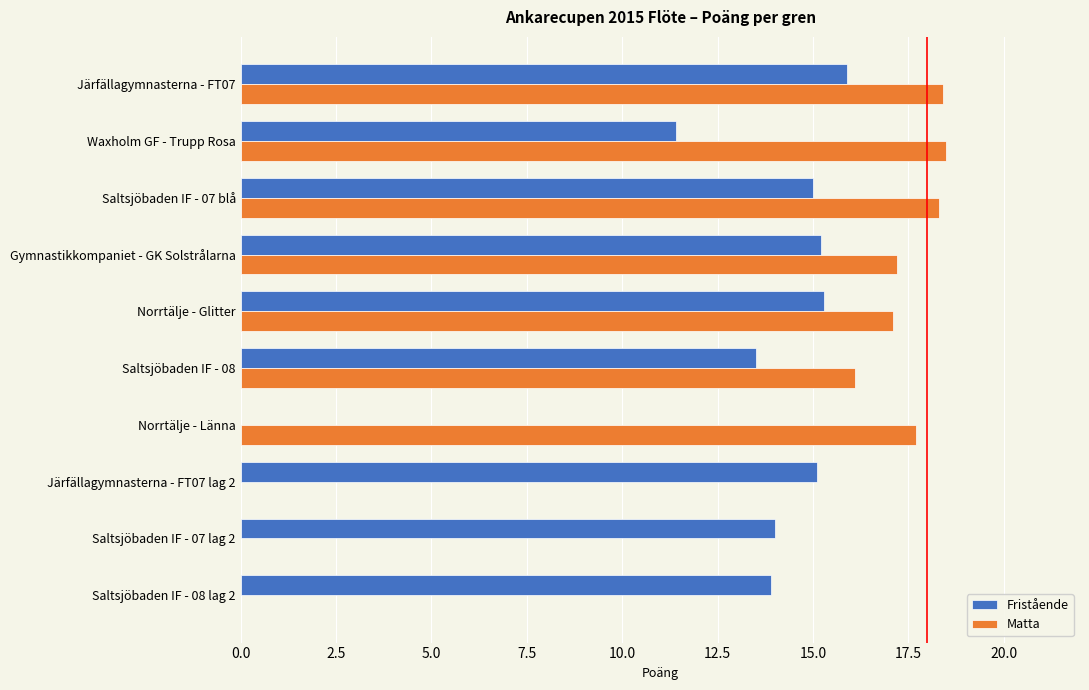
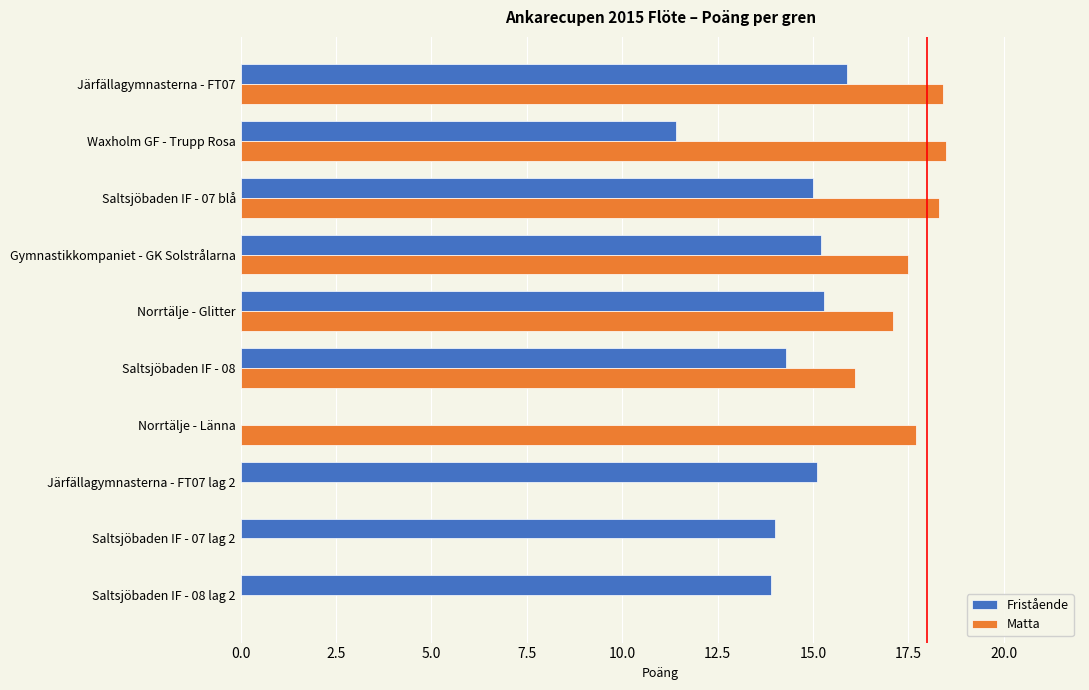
Matta, Gymnastikkompaniet - GK Solstrålarna: 17.2 -> 17.5
Fristående, Saltsjöbaden IF - 08: 13.5 -> 14.3
